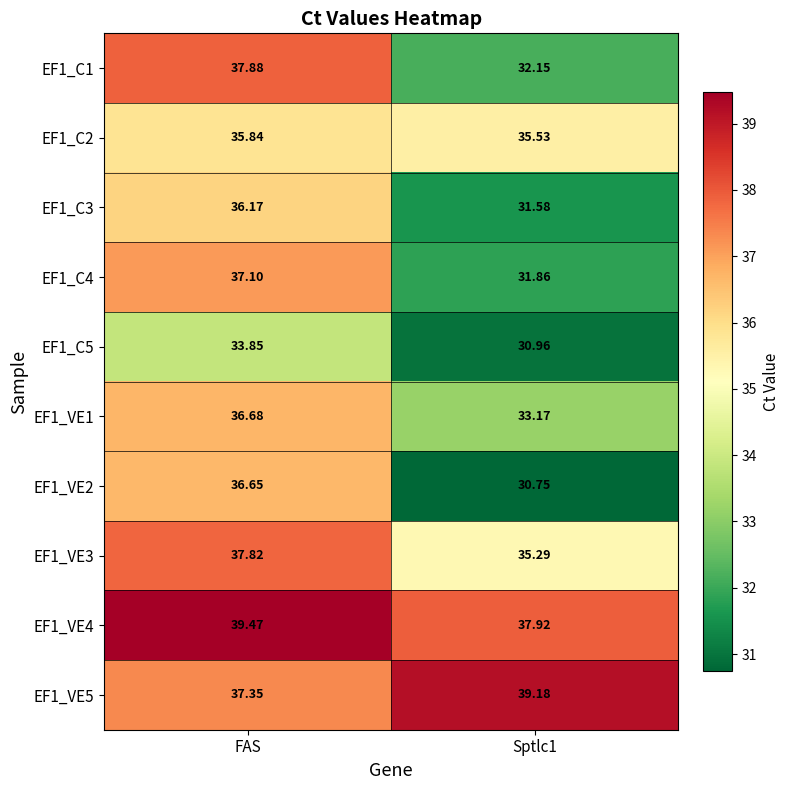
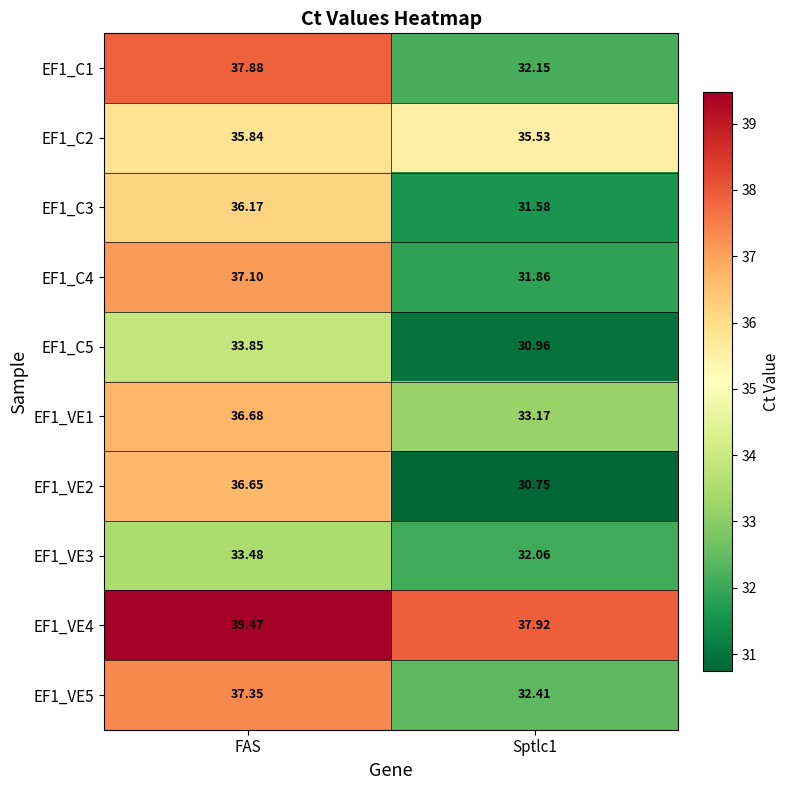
EF1_VE3, FAS: 37.82 -> 33.48
EF1_VE3, Sptlc1: 35.29 -> 32.06
EF1_VE5, Sptlc1: 39.18 -> 32.41
